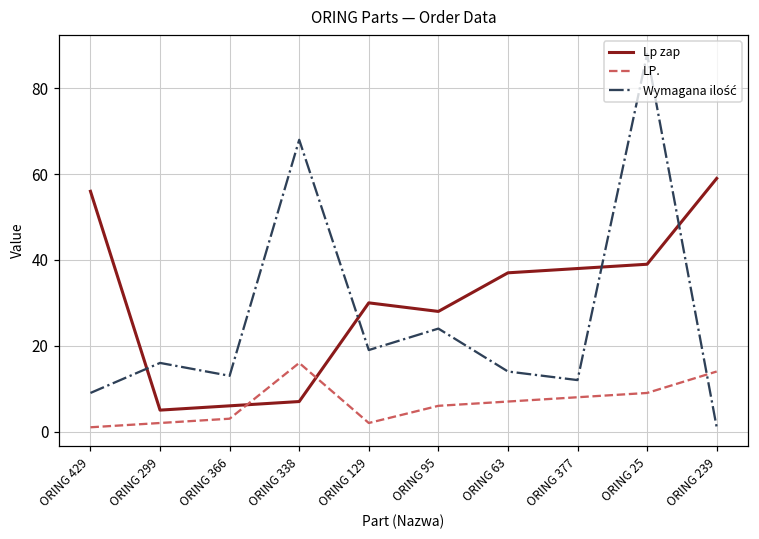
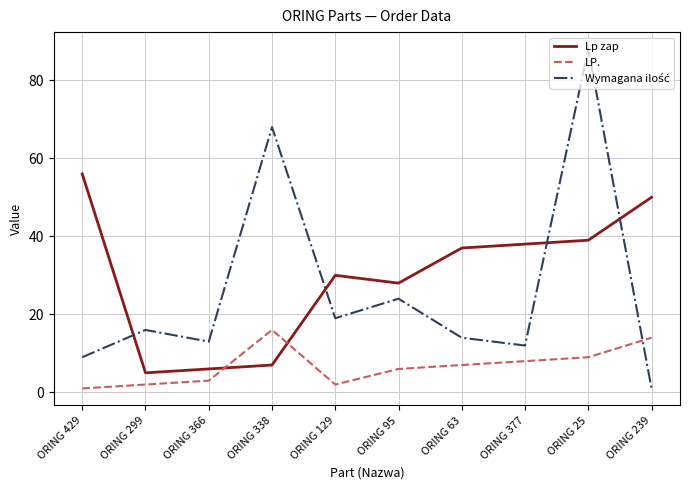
Lp zap, ORING 239: 59 -> 50
